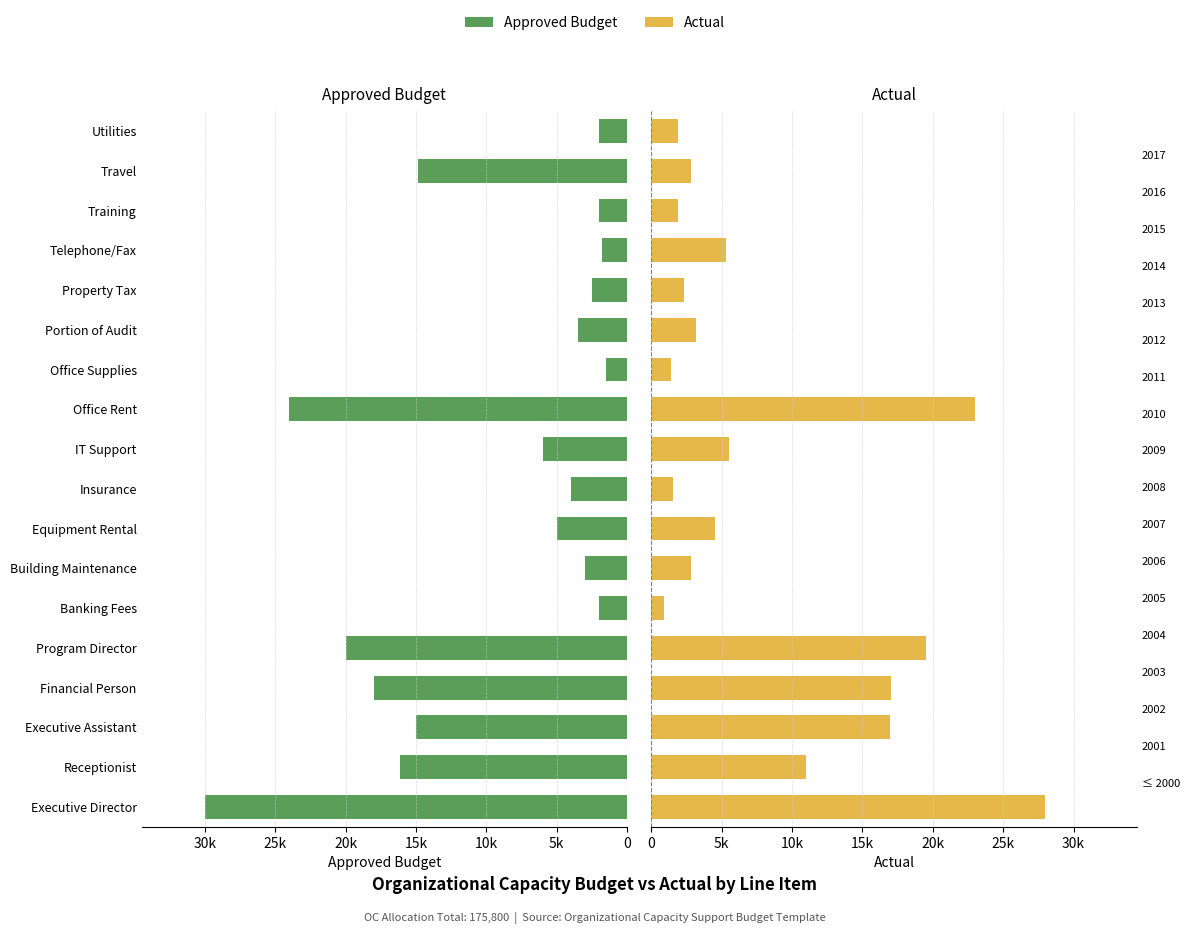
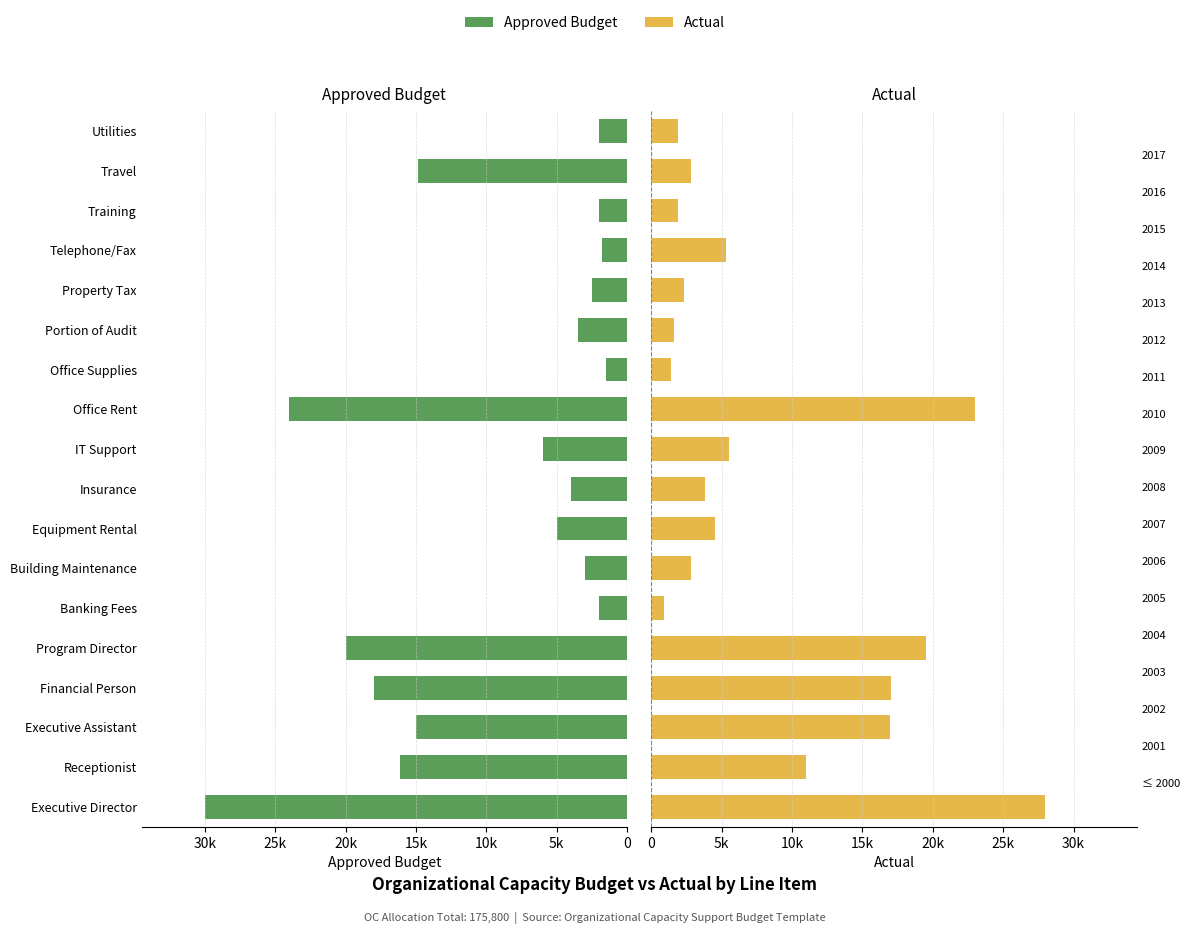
Actual, 2012: 3200 -> 1600
Actual, 2008: 1600 -> 3800
